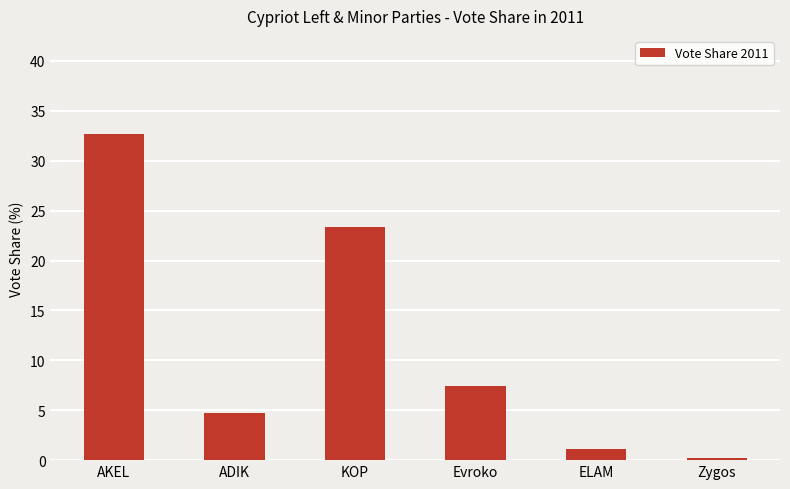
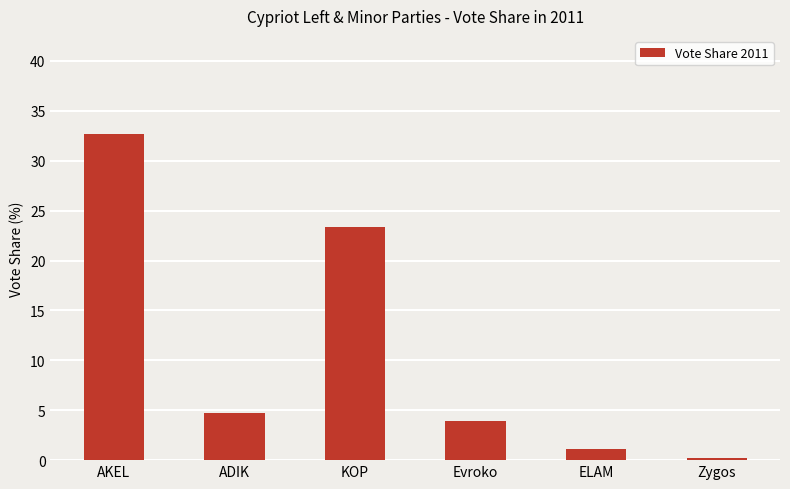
Evroko: 7 -> 4
